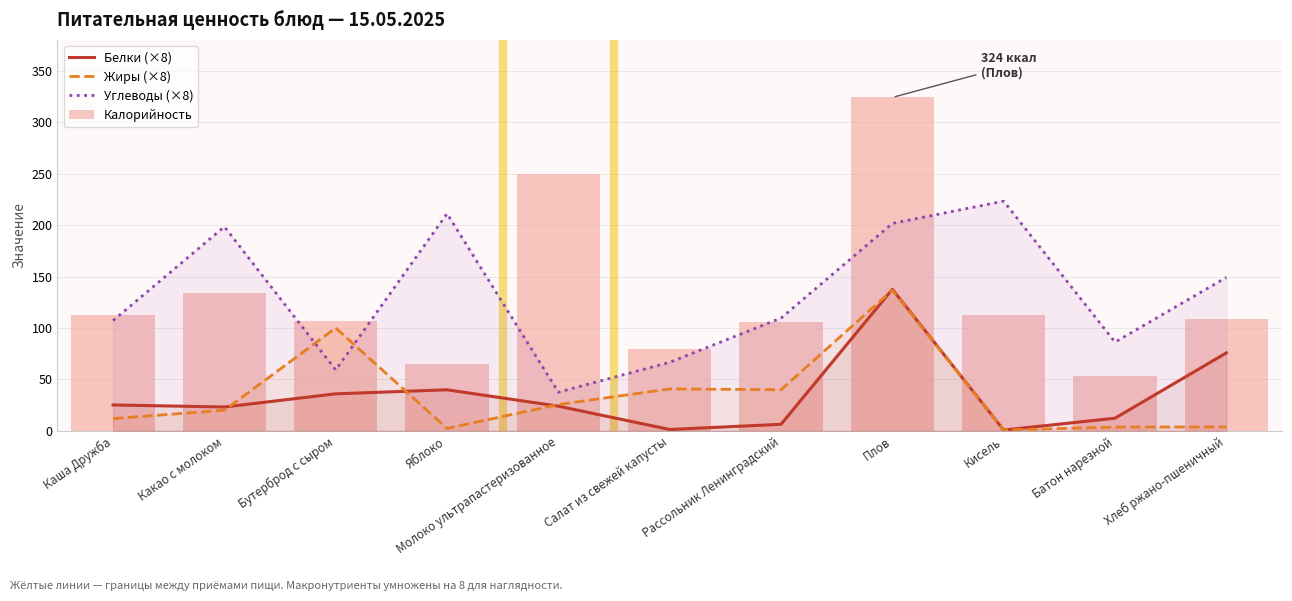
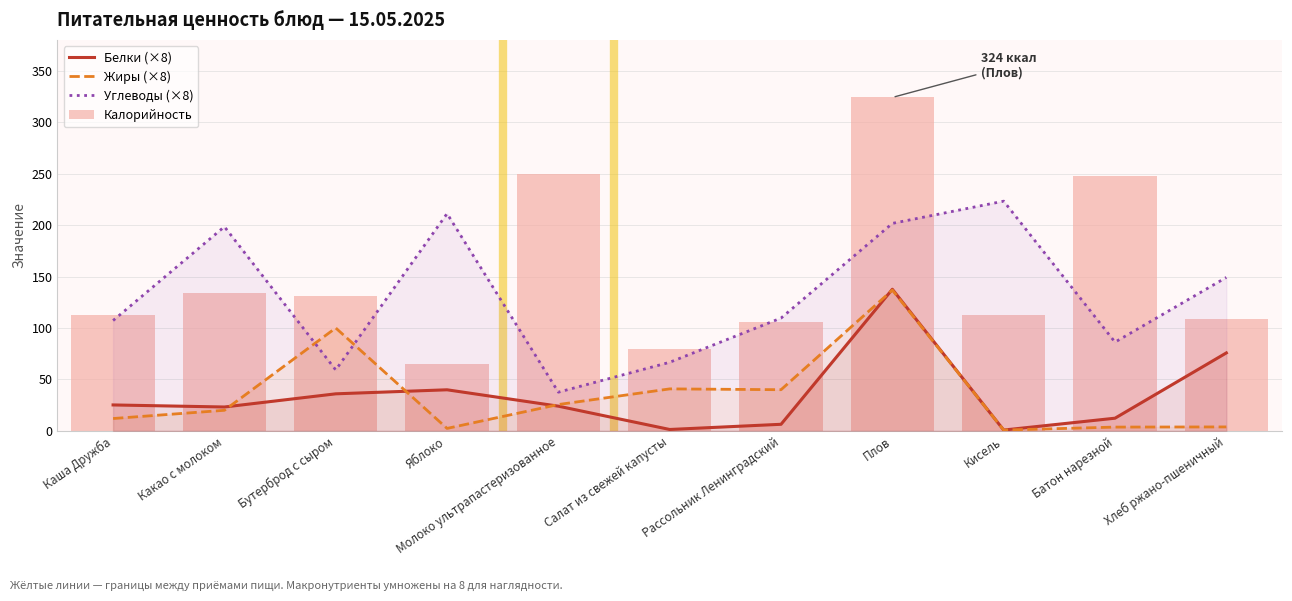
Калорийность, Бутерброд с сыром: 106 -> 131
Калорийность, Батон нарезной: 54 -> 248
